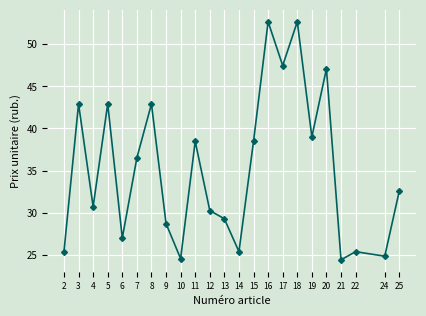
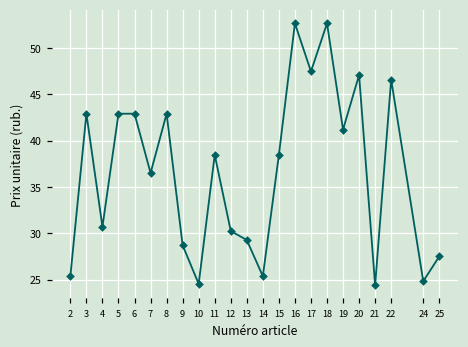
6: 27 -> 43
19: 39 -> 41
22: 25 -> 47
25: 33 -> 28
